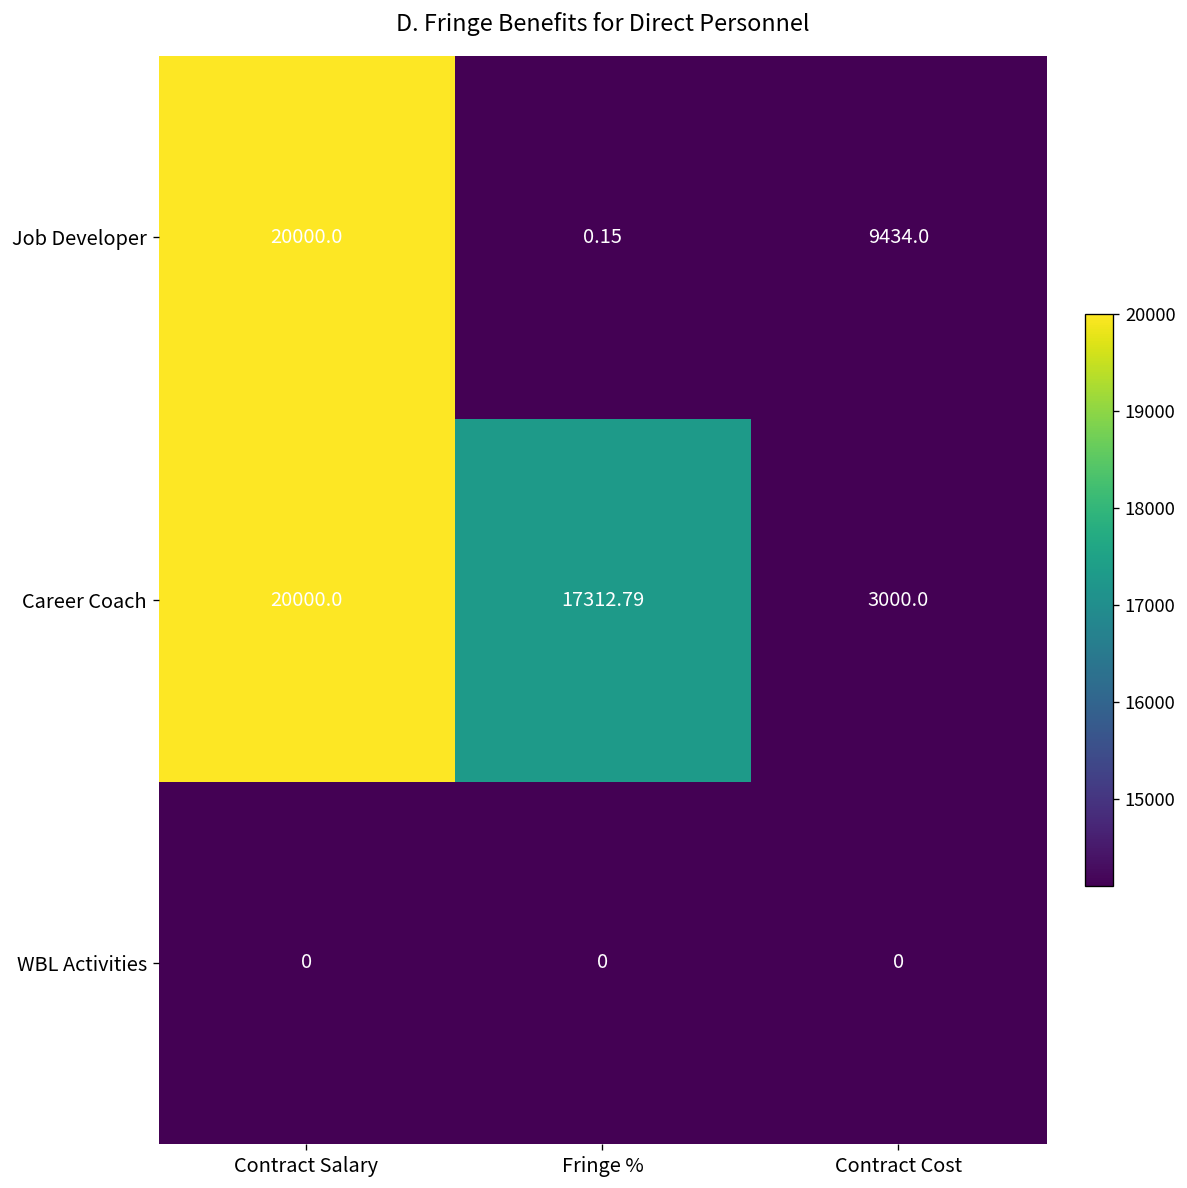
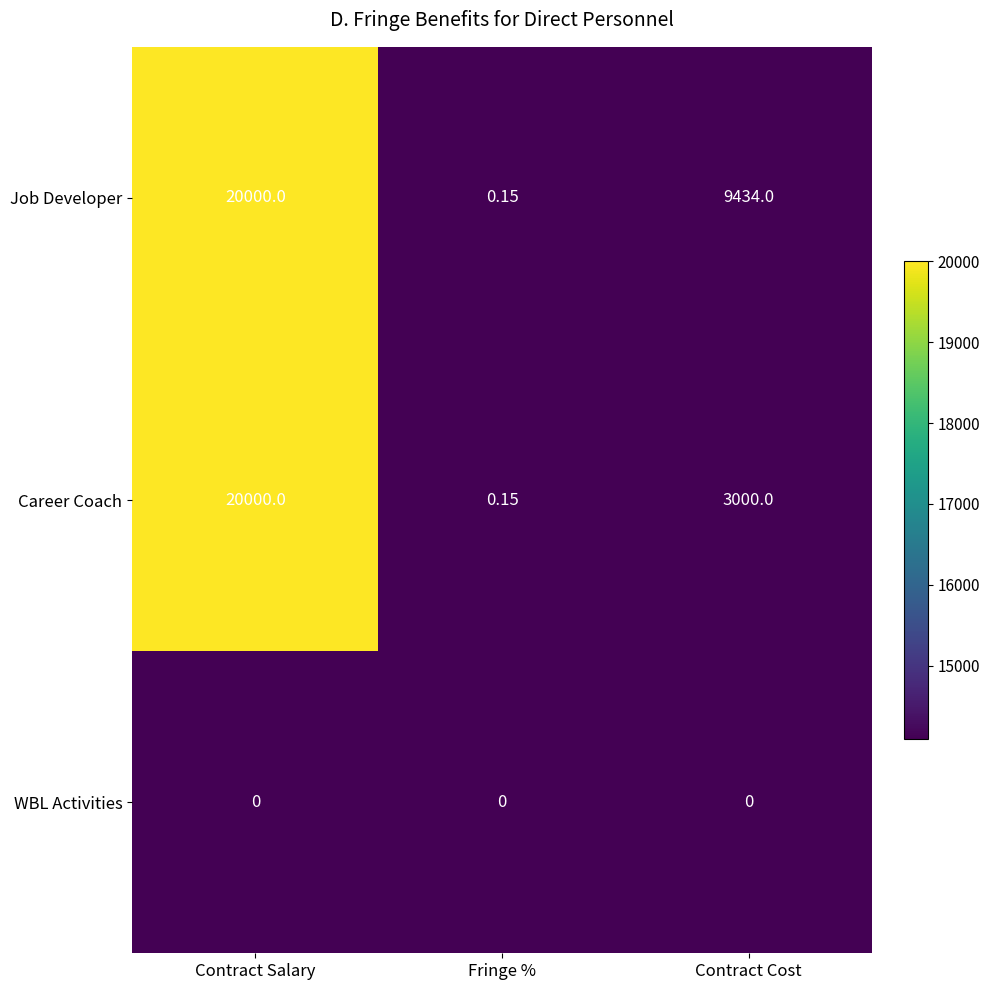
Career Coach, Fringe %: 17312.79 -> 0.15
